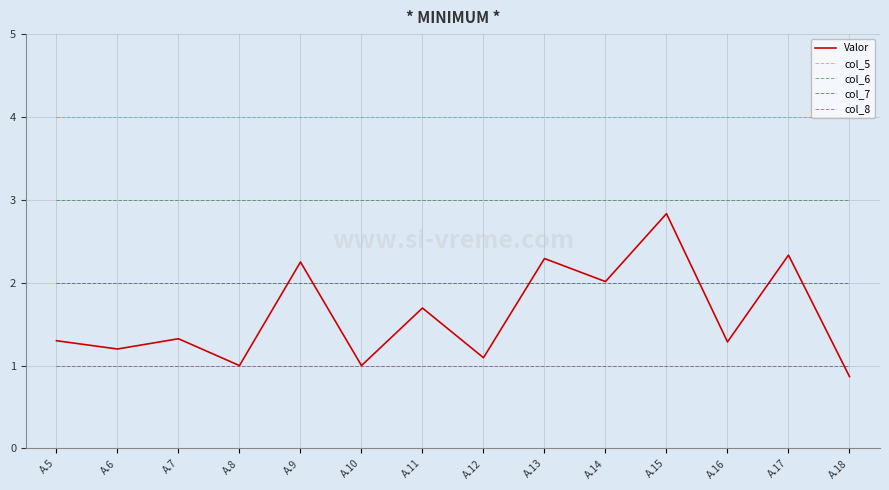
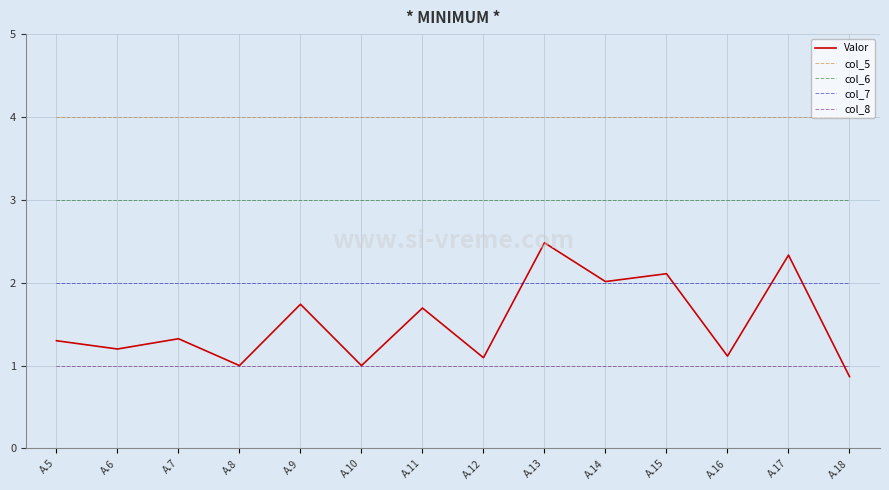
Valor, A.9: 2.3 -> 1.7
Valor, A.13: 2.3 -> 2.5
Valor, A.15: 2.8 -> 2.1
Valor, A.16: 1.3 -> 1.1
